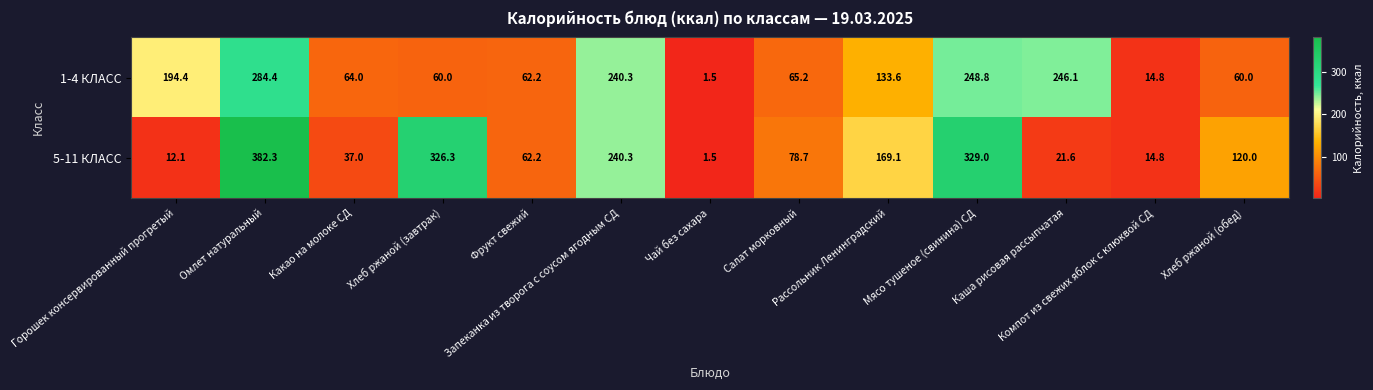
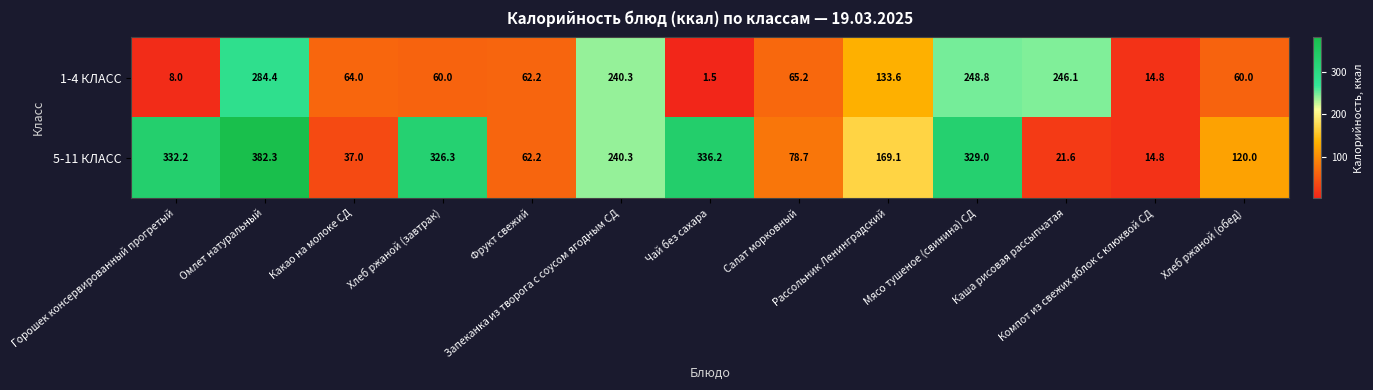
1-4 КЛАСС, Горошек консервированный прогретый: 194.4 -> 8.0
5-11 КЛАСС, Горошек консервированный прогретый: 12.1 -> 332.2
5-11 КЛАСС, Чай без сахара: 1.5 -> 336.2
